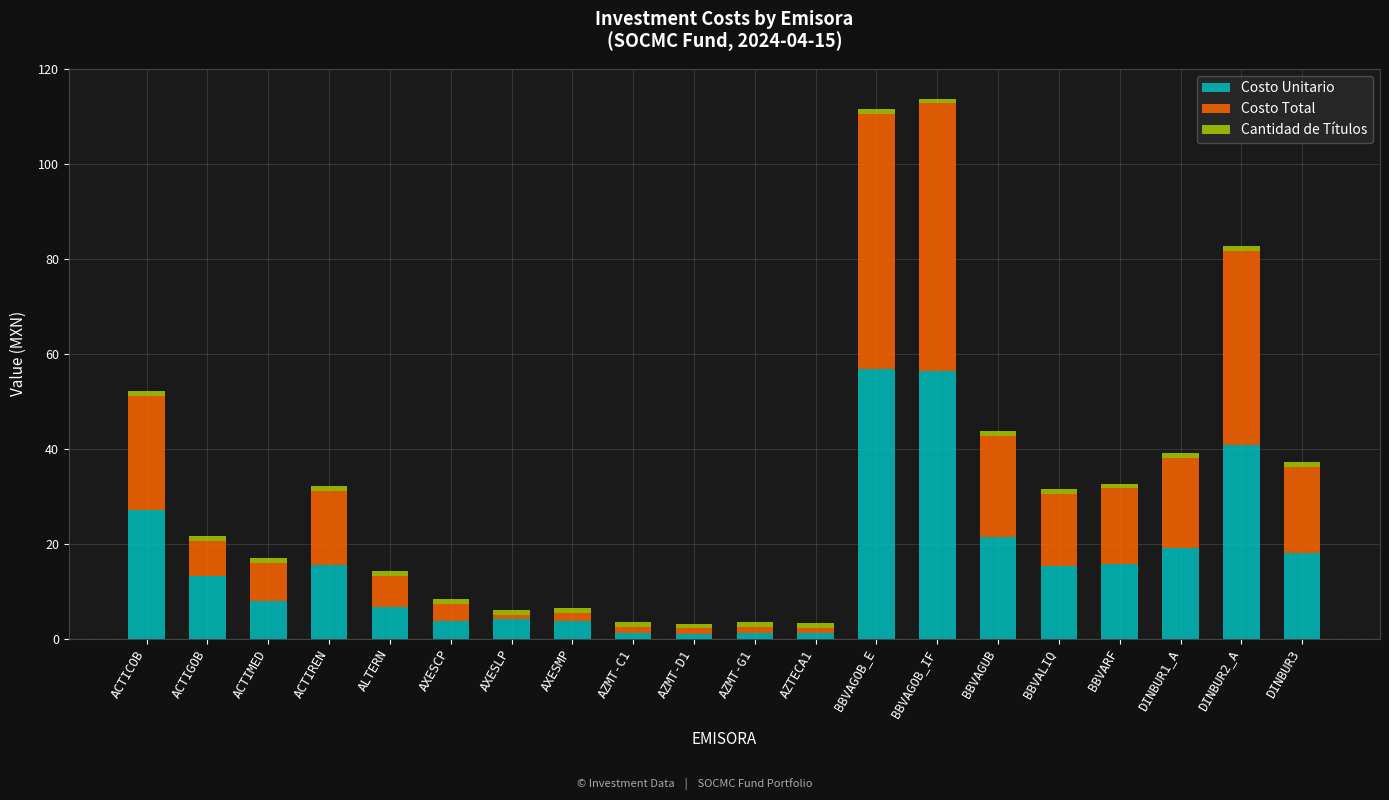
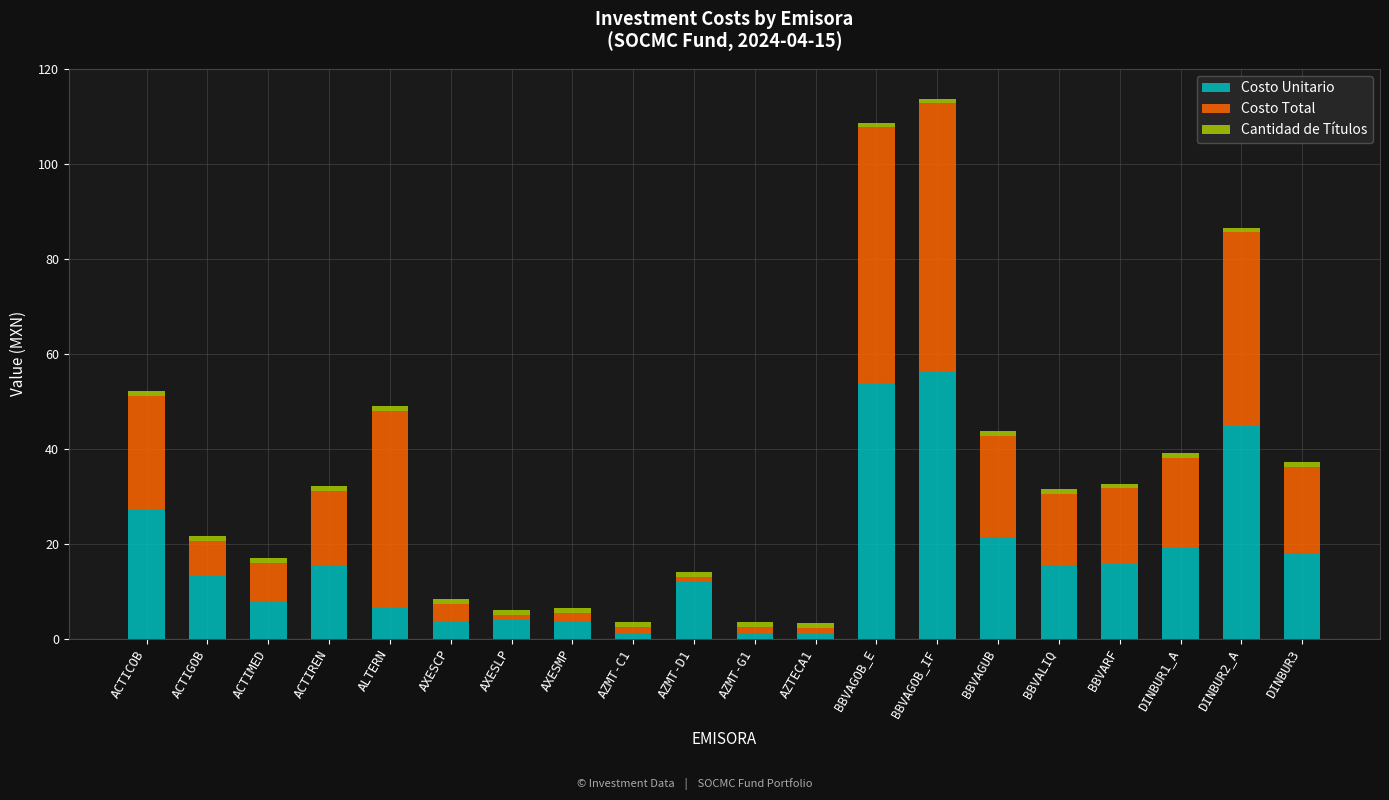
Costo Total, ALTERN: 7 -> 41
Costo Unitario, AZMT-D1: 1 -> 12
Costo Unitario, BBVAGOB_E: 57 -> 54
Costo Unitario, DINBUR2_A: 41 -> 45
